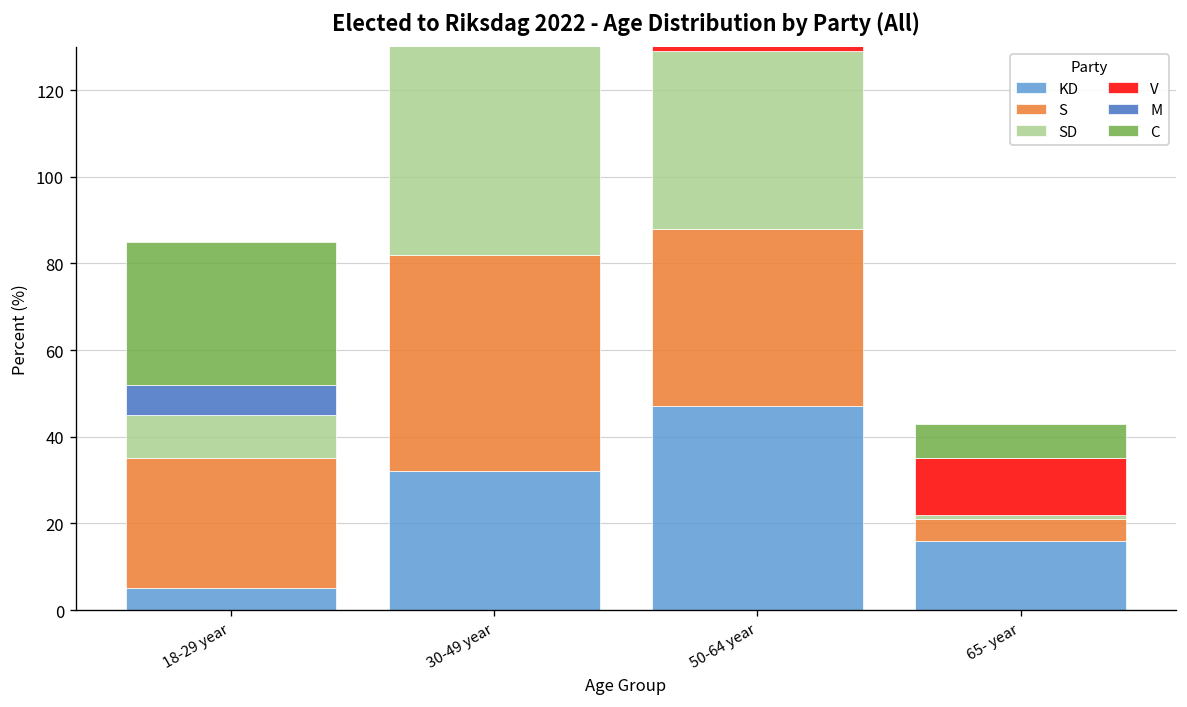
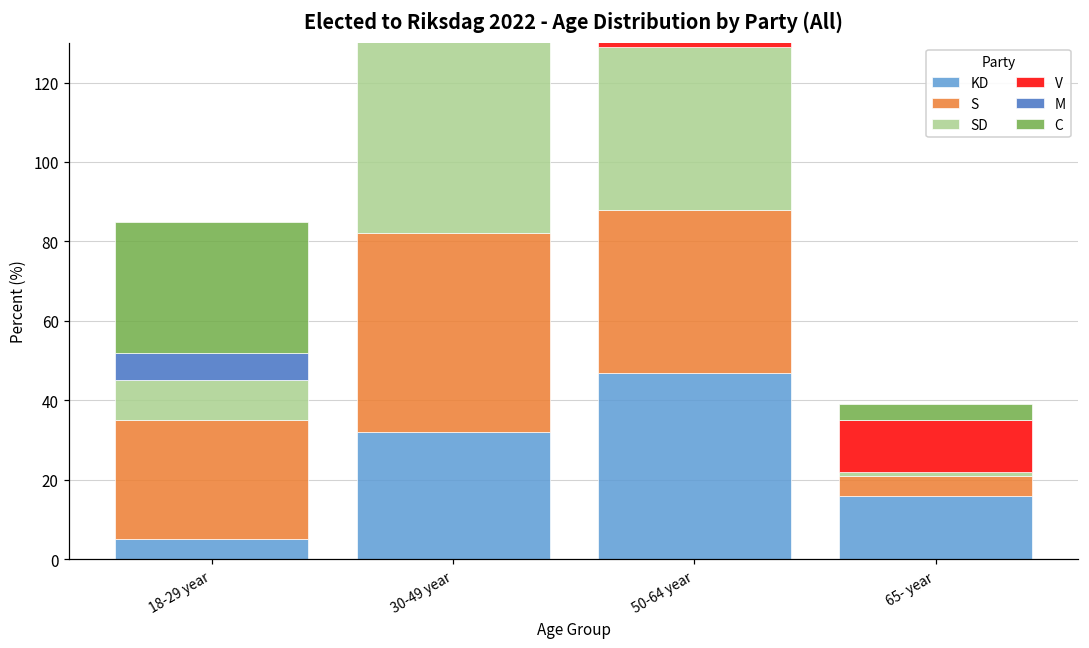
C, 65- year: 8 -> 4
